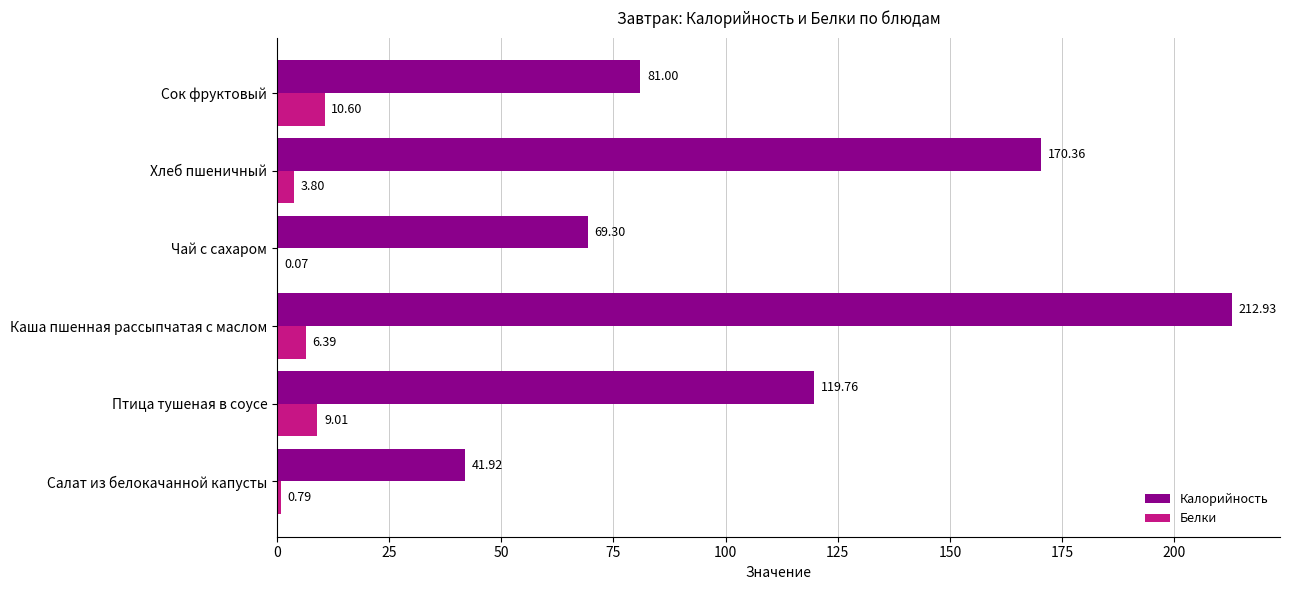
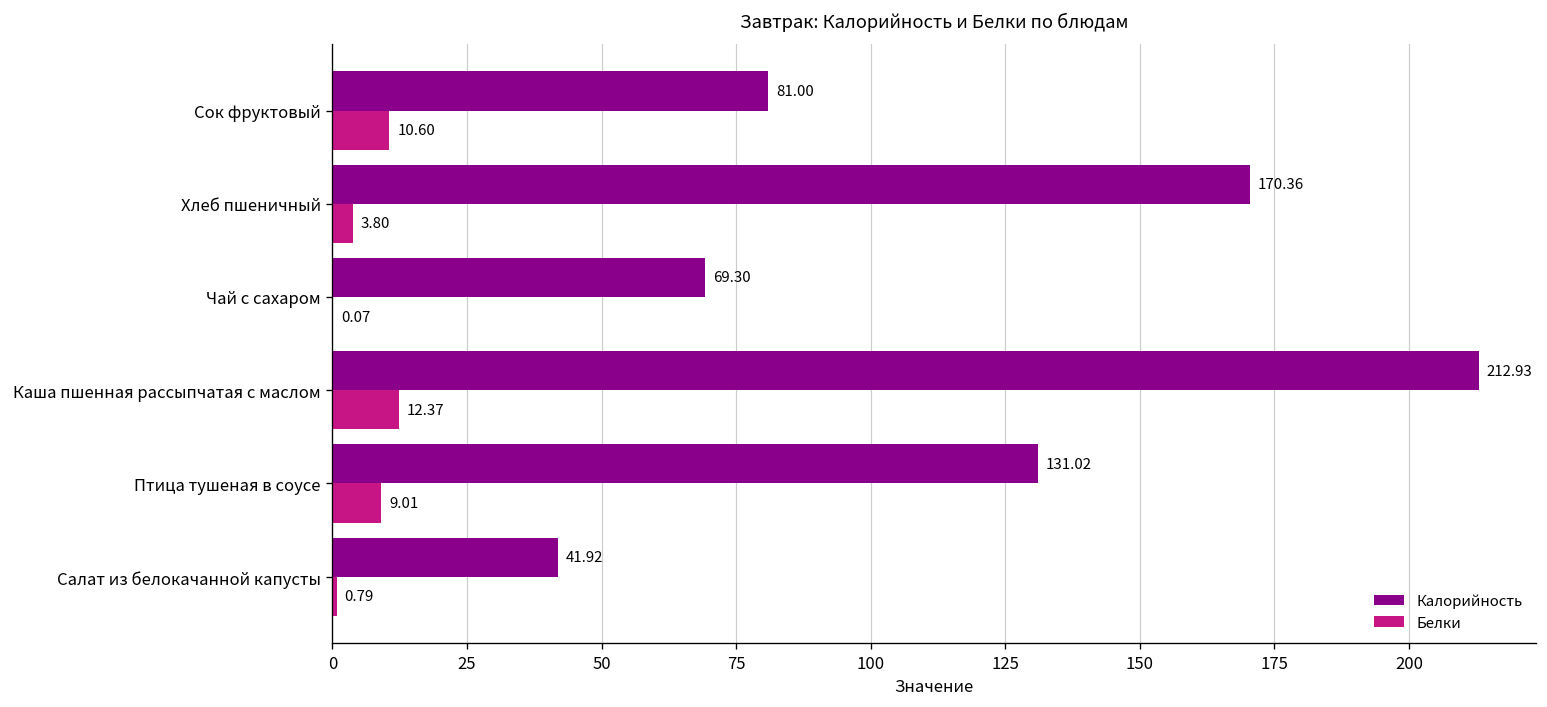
Белки, Каша пшенная рассыпчатая с маслом: 6.39 -> 12.37
Калорийность, Птица тушеная в соусе: 119.76 -> 131.02
